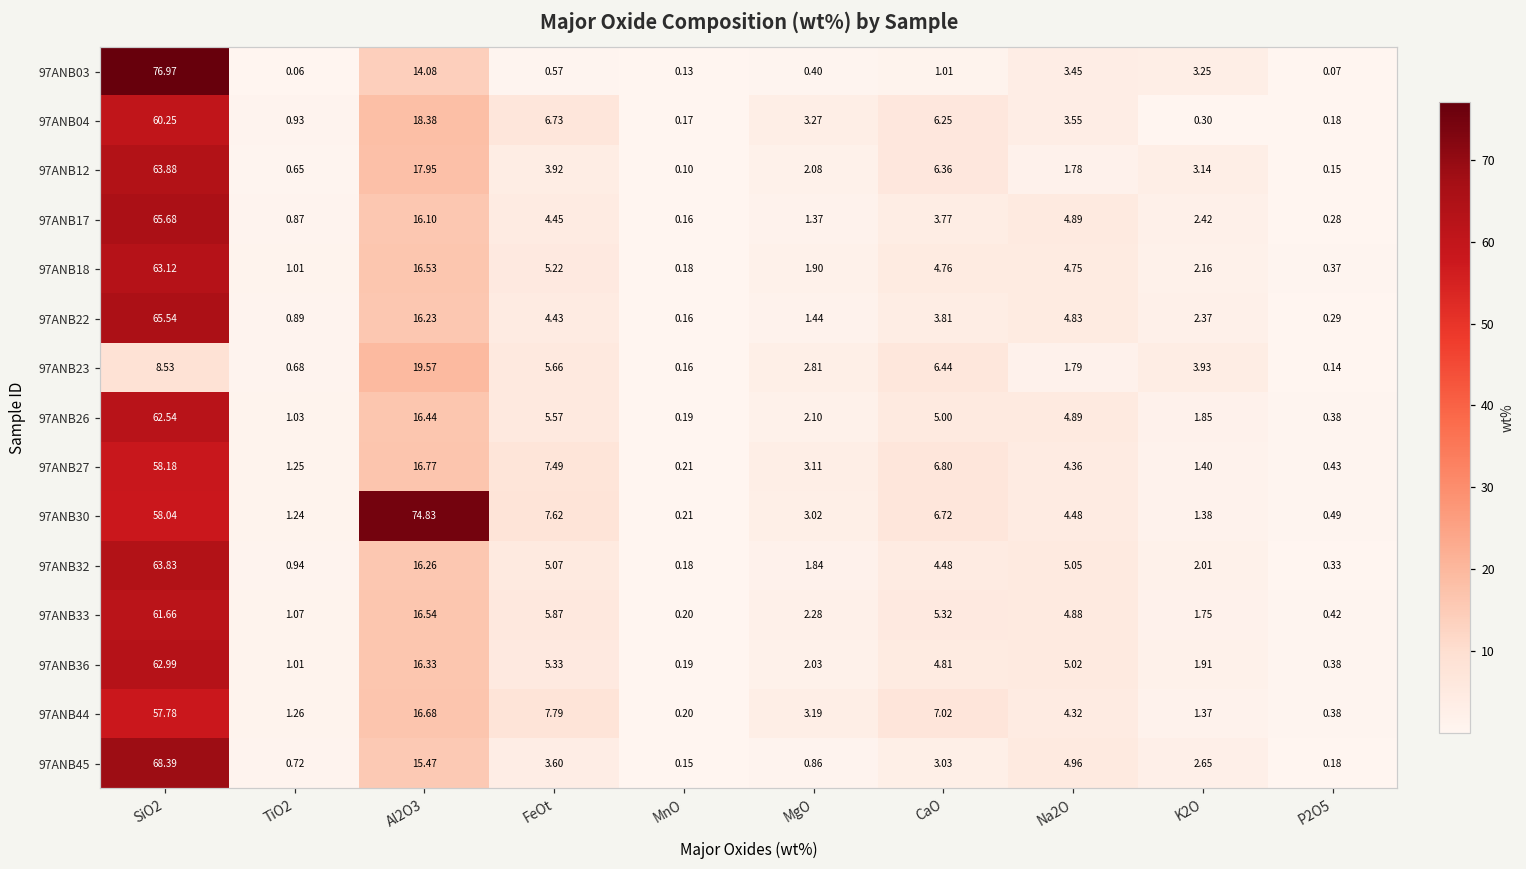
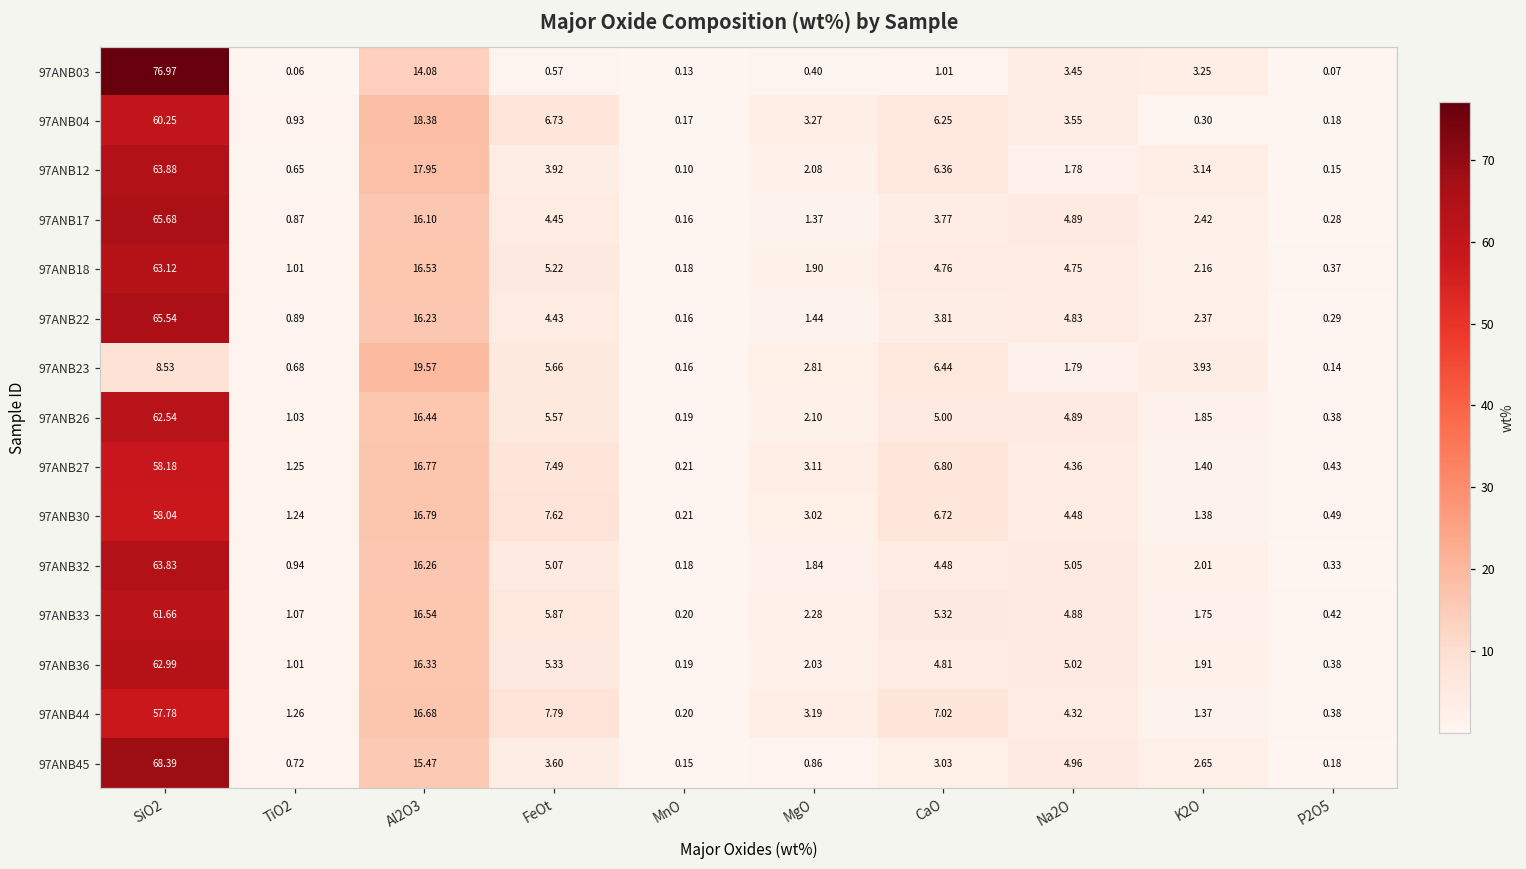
97ANB30, Al2O3: 74.83 -> 16.79
